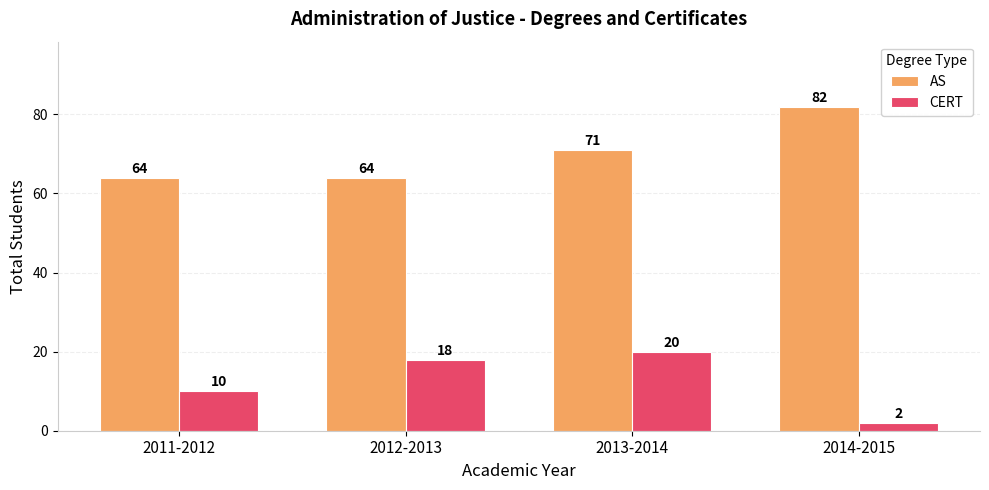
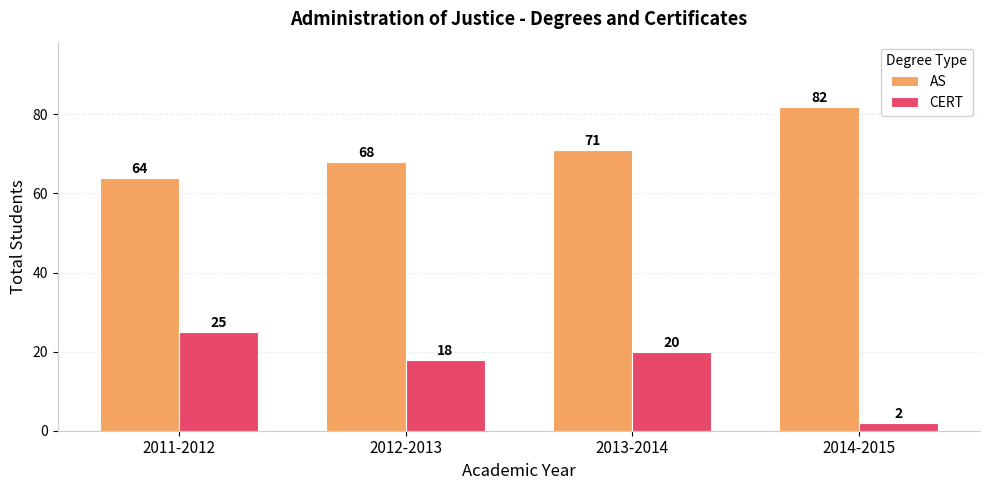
CERT, 2011-2012: 10 -> 25
AS, 2012-2013: 64 -> 68
